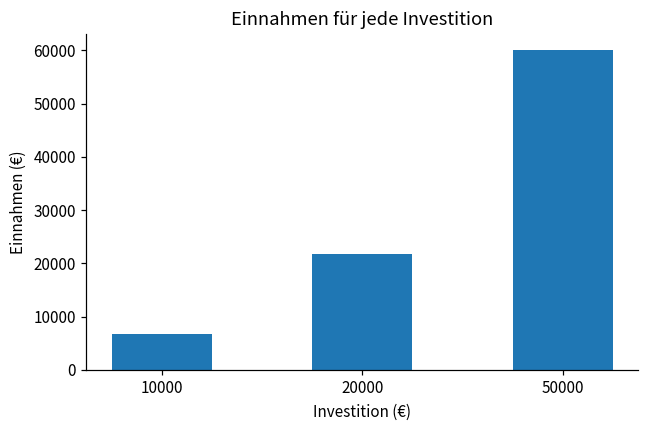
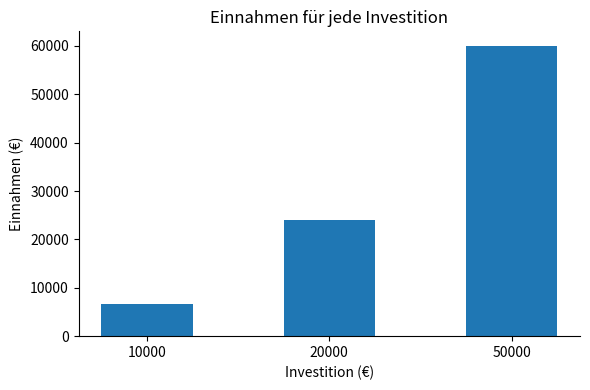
20000: 22000 -> 24000
